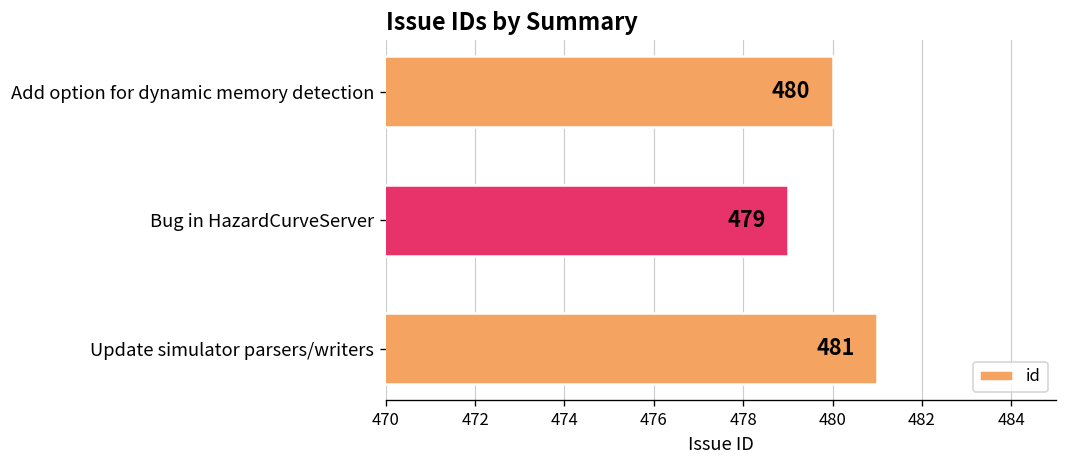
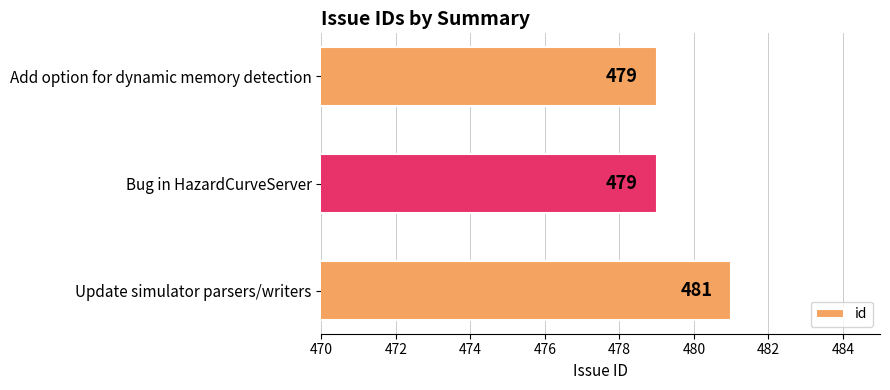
Add option for dynamic memory detection: 480 -> 479
